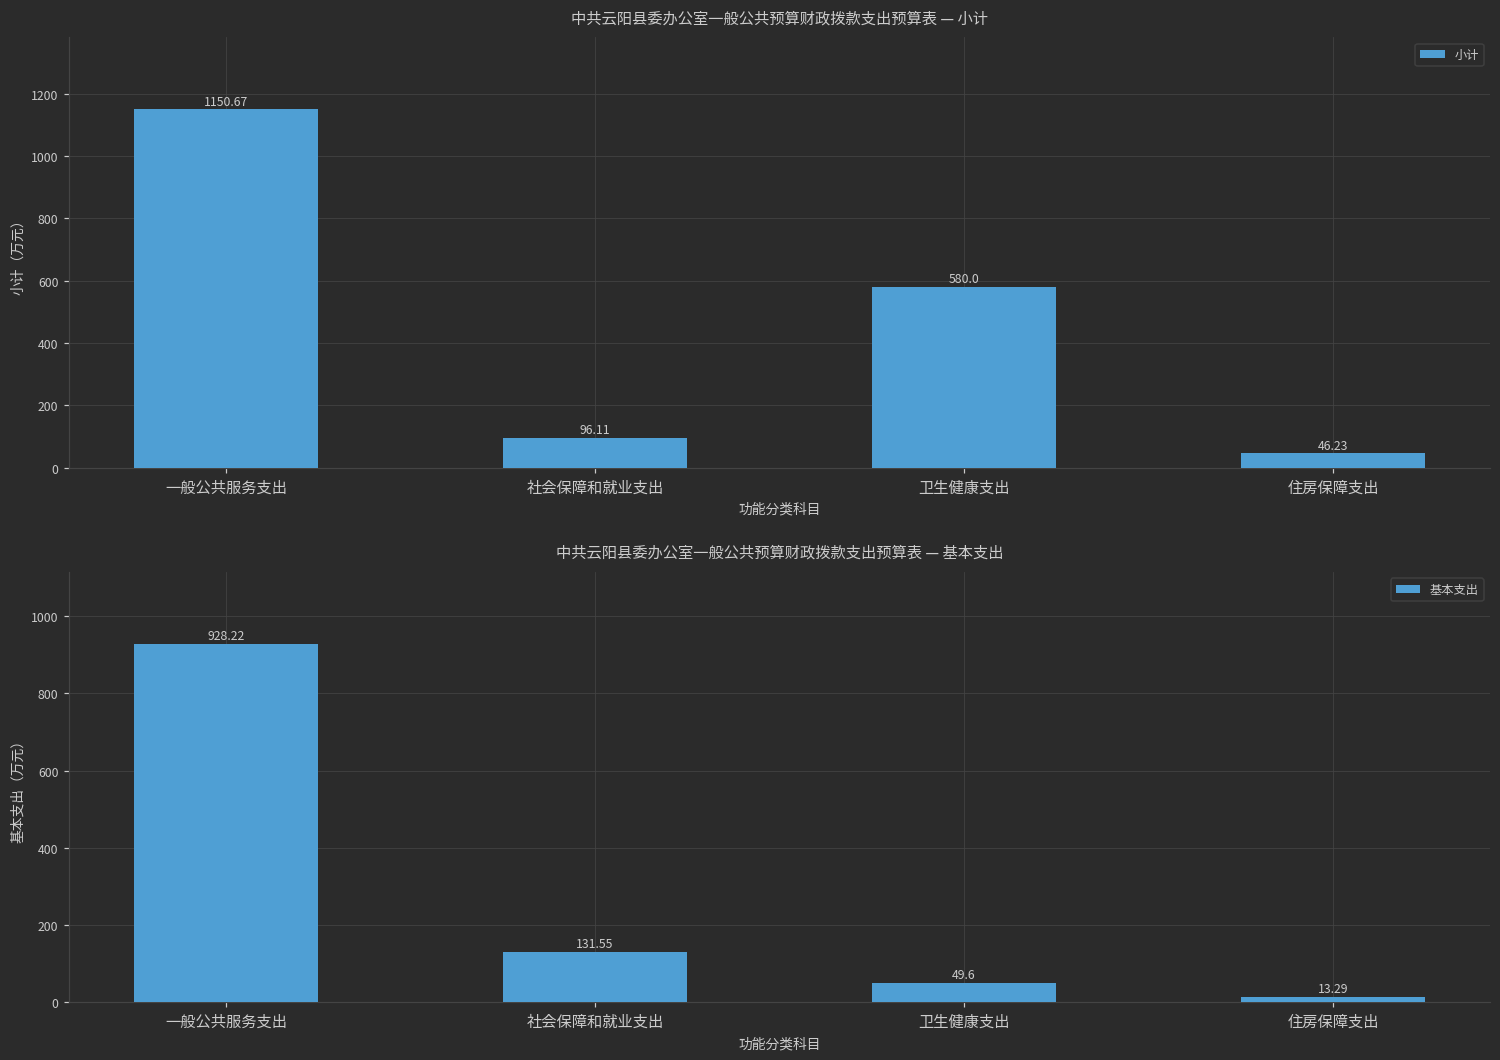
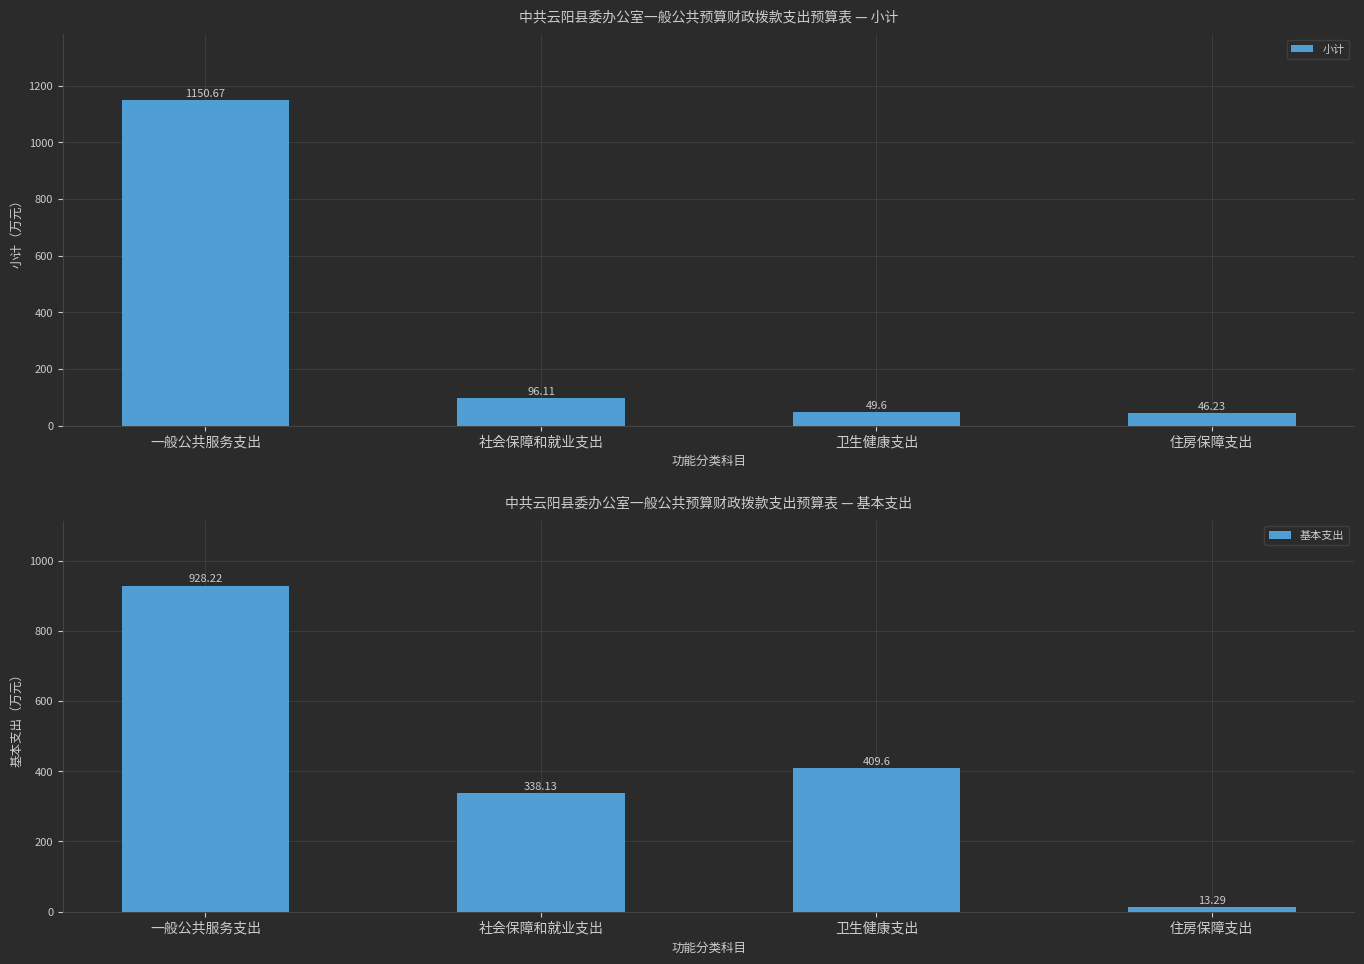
中共云阳县委办公室一般公共预算财政拨款支出预算表 — 小计, 卫生健康支出: 580.0 -> 49.6
中共云阳县委办公室一般公共预算财政拨款支出预算表 — 基本支出, 社会保障和就业支出: 131.55 -> 338.13
中共云阳县委办公室一般公共预算财政拨款支出预算表 — 基本支出, 卫生健康支出: 49.6 -> 409.6
